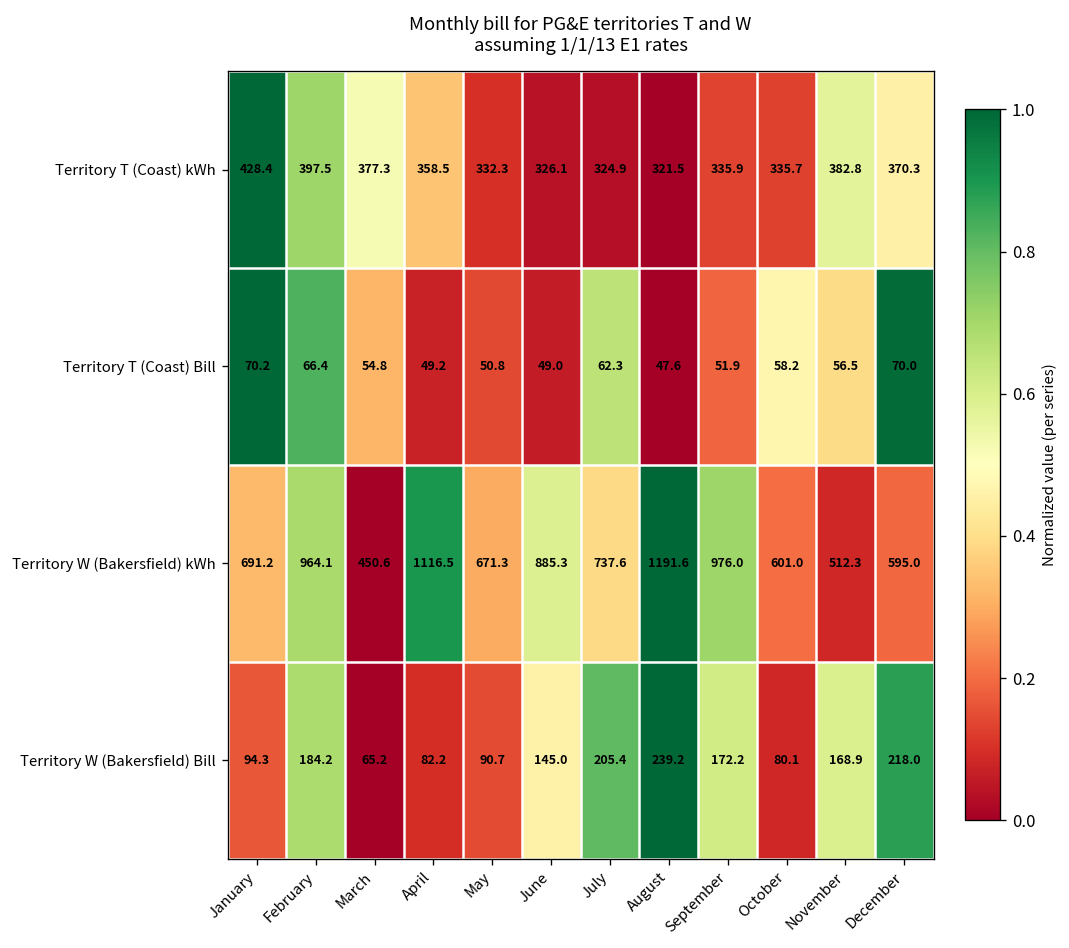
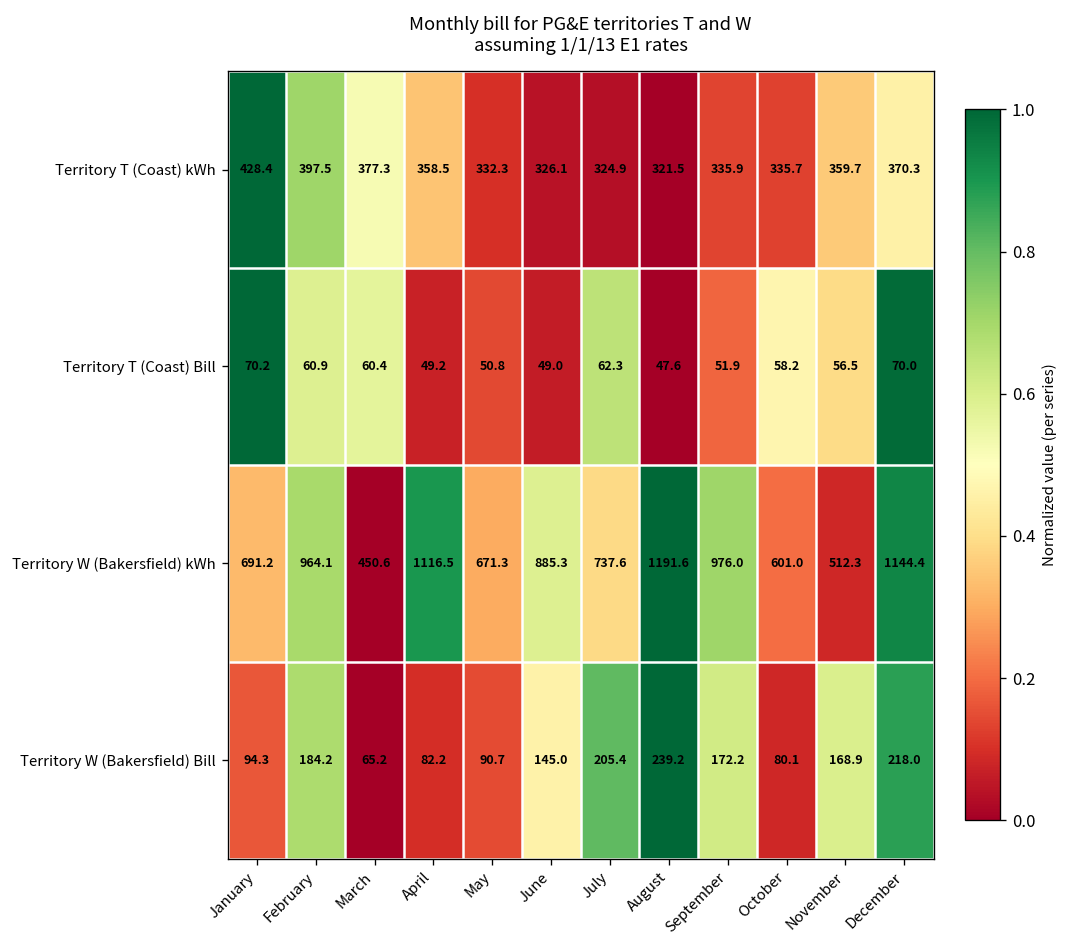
Territory T (Coast) kWh, November: 382.8 -> 359.7
Territory T (Coast) Bill, February: 66.4 -> 60.9
Territory T (Coast) Bill, March: 54.8 -> 60.4
Territory W (Bakersfield) kWh, December: 595.0 -> 1144.4
